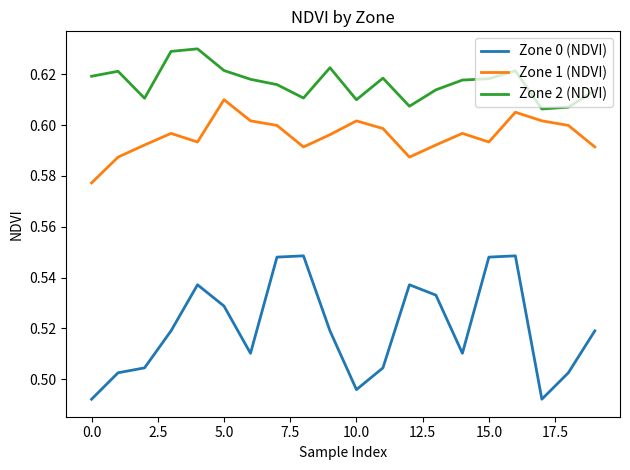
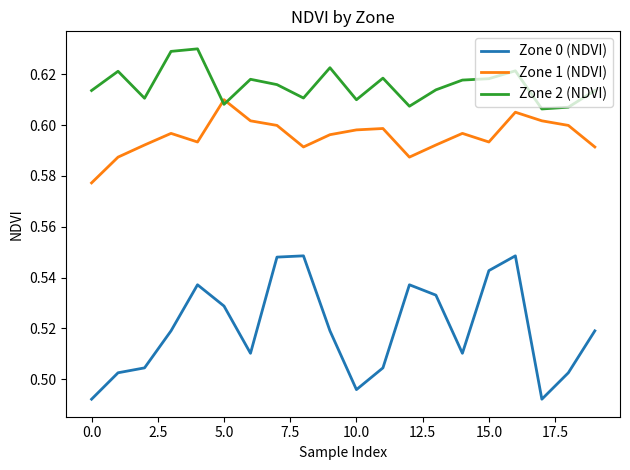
Zone 2 (NDVI), 0.0: 0.619 -> 0.614
Zone 2 (NDVI), 5.0: 0.621 -> 0.608
Zone 1 (NDVI), 10.0: 0.602 -> 0.598
Zone 0 (NDVI), 15.0: 0.548 -> 0.543
